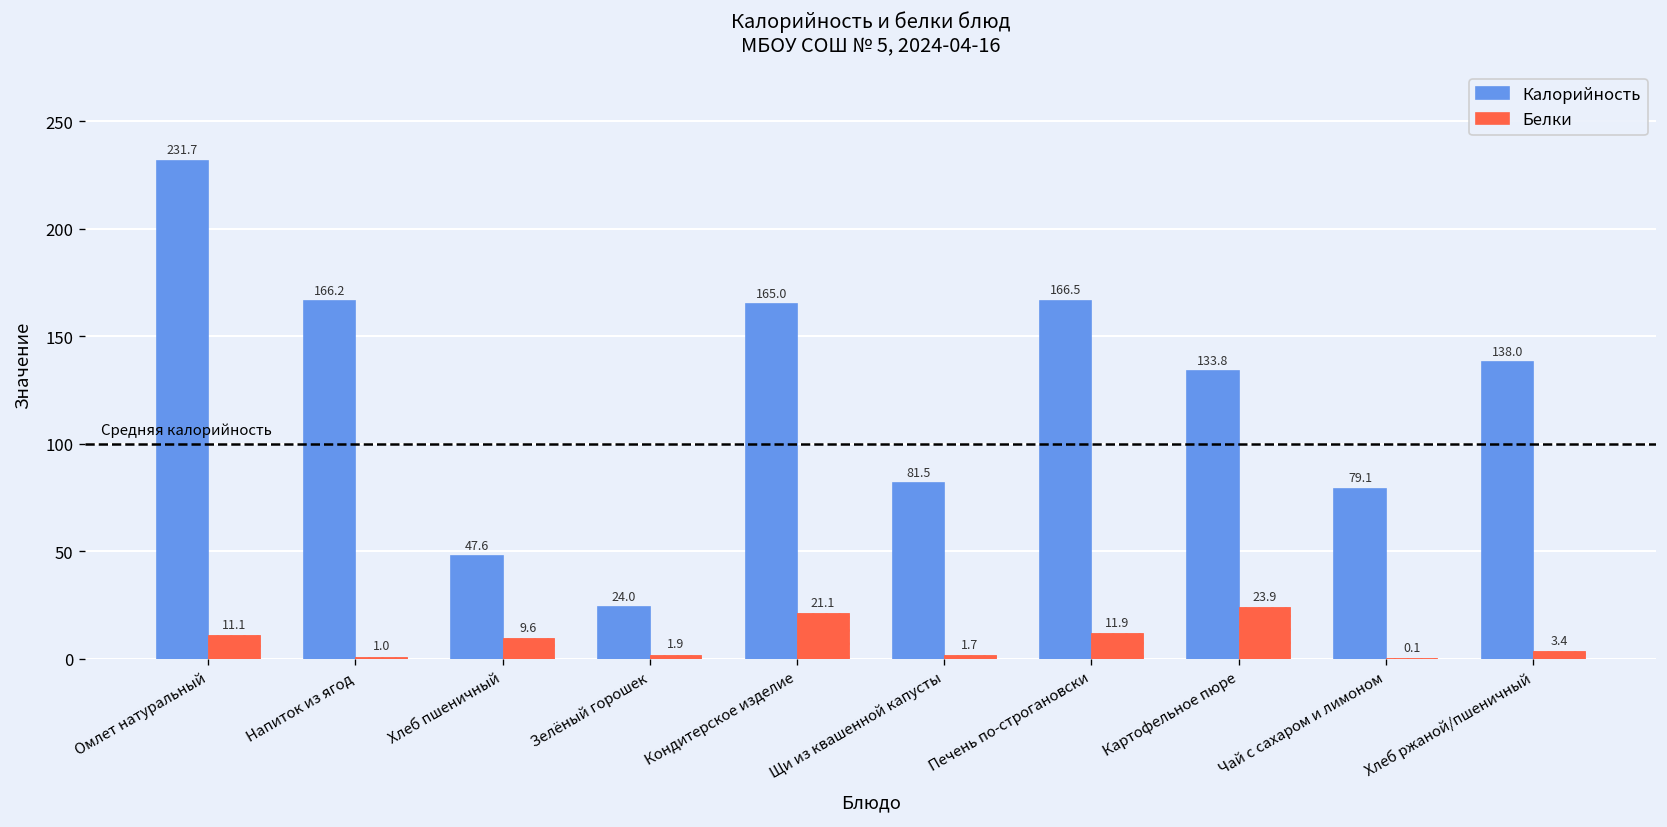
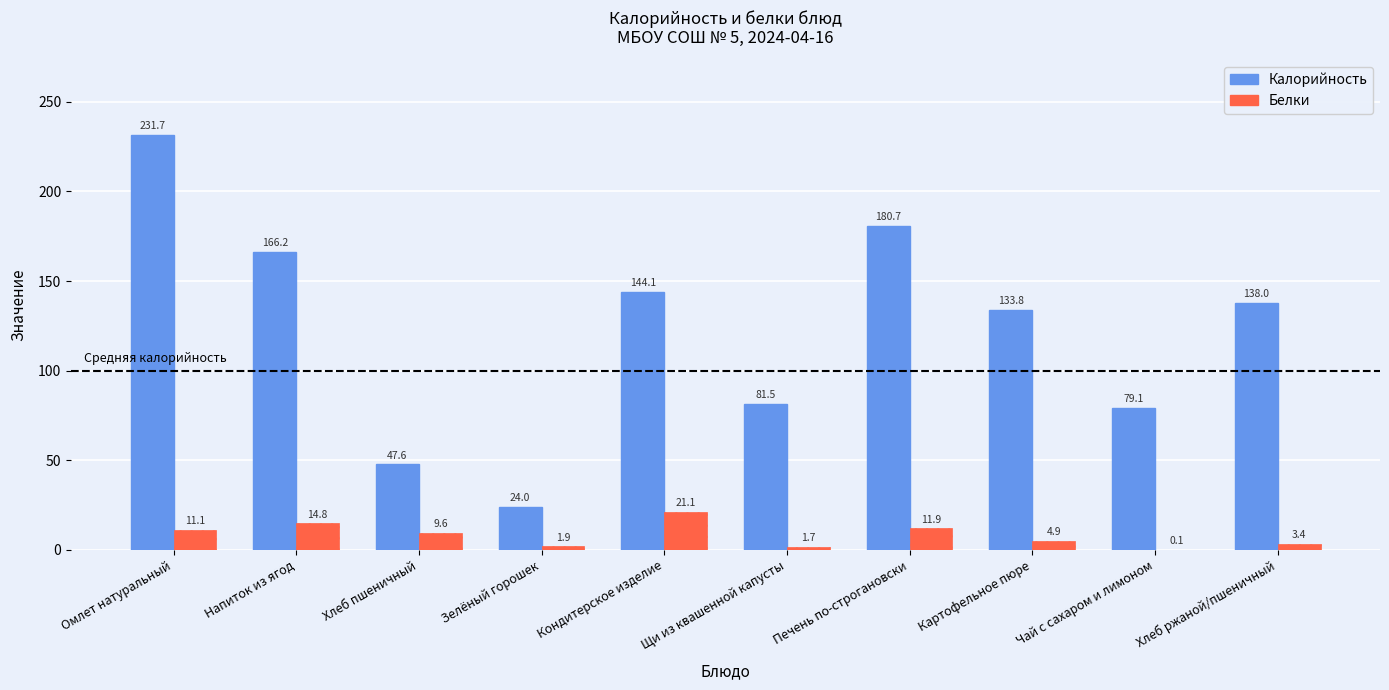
Белки, Напиток из ягод: 1.0 -> 14.8
Калорийность, Кондитерское изделие: 165.0 -> 144.1
Калорийность, Печень по-строгановски: 166.5 -> 180.7
Белки, Картофельное пюре: 23.9 -> 4.9
